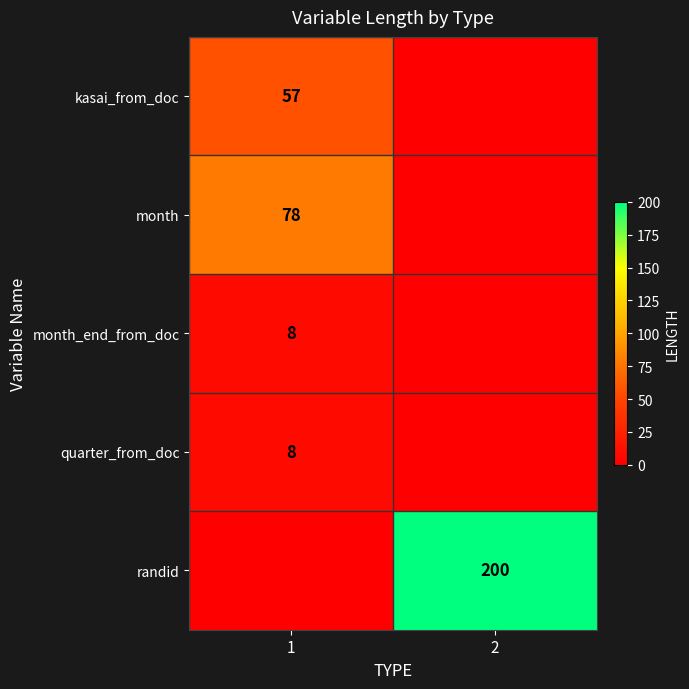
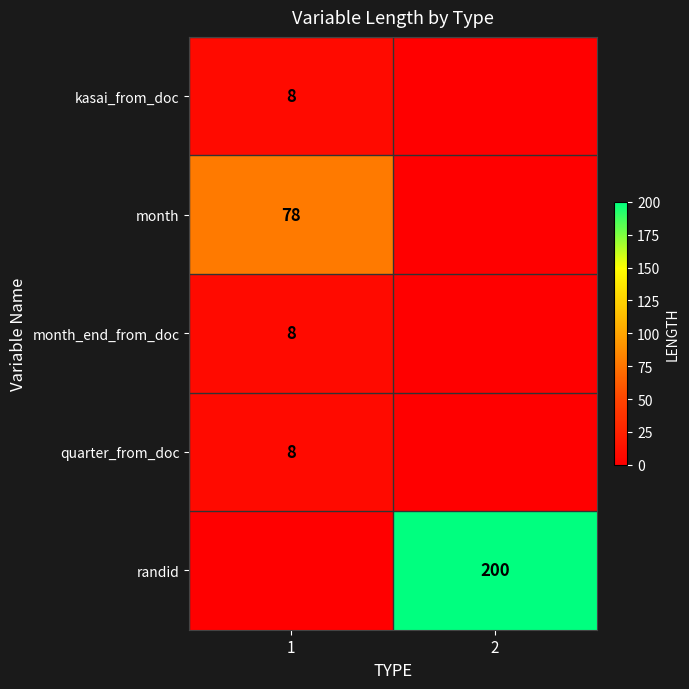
kasai_from_doc, 1: 57 -> 8
